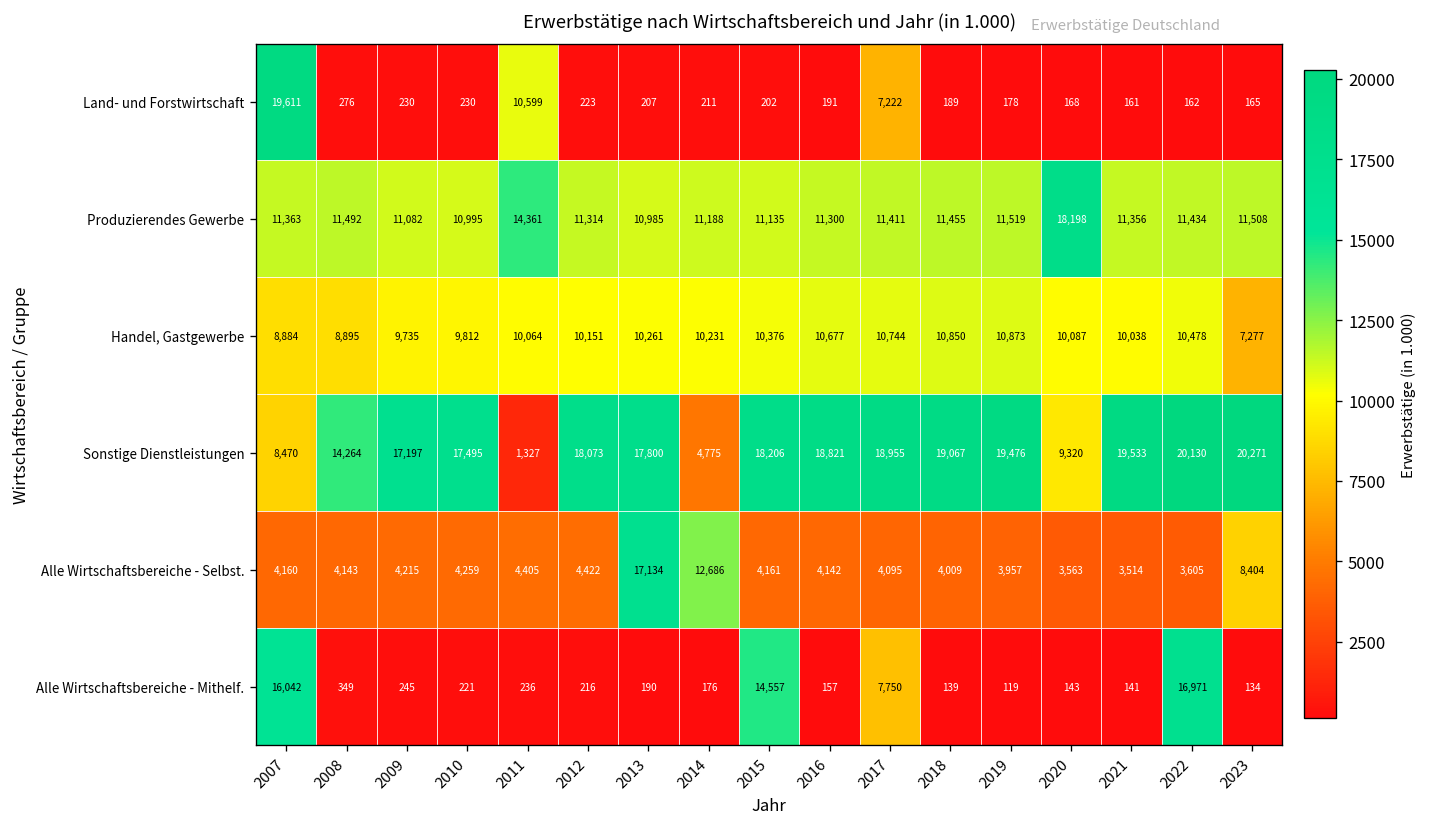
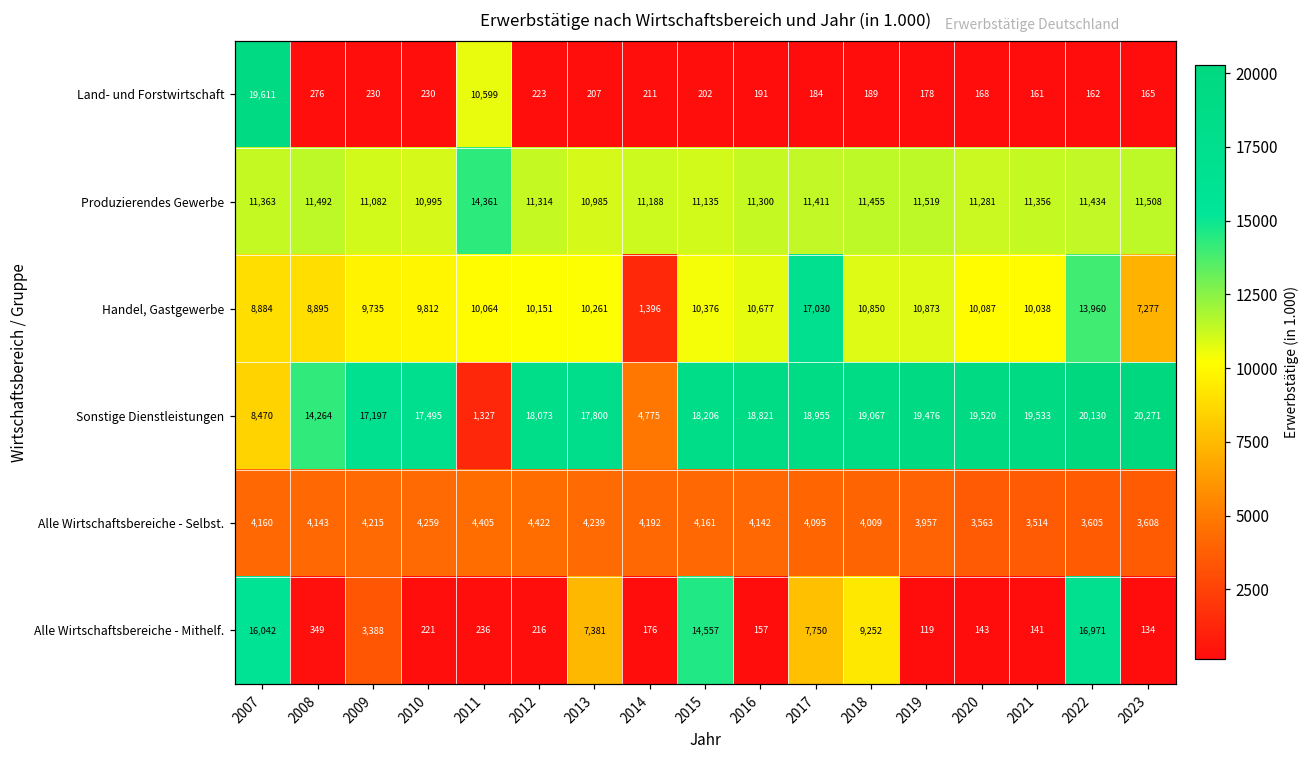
Land- und Forstwirtschaft, 2017: 7,222 -> 184
Produzierendes Gewerbe, 2020: 18,198 -> 11,281
Handel, Gastgewerbe, 2014: 10,231 -> 1,396
Handel, Gastgewerbe, 2017: 10,744 -> 17,030
Handel, Gastgewerbe, 2022: 10,478 -> 13,960
Sonstige Dienstleistungen, 2020: 9,320 -> 19,520
Alle Wirtschaftsbereiche - Selbst., 2013: 17,134 -> 4,239
Alle Wirtschaftsbereiche - Selbst., 2014: 12,686 -> 4,192
Alle Wirtschaftsbereiche - Selbst., 2023: 8,404 -> 3,608
Alle Wirtschaftsbereiche - Mithelf., 2009: 245 -> 3,388
Alle Wirtschaftsbereiche - Mithelf., 2013: 190 -> 7,381
Alle Wirtschaftsbereiche - Mithelf., 2018: 139 -> 9,252
